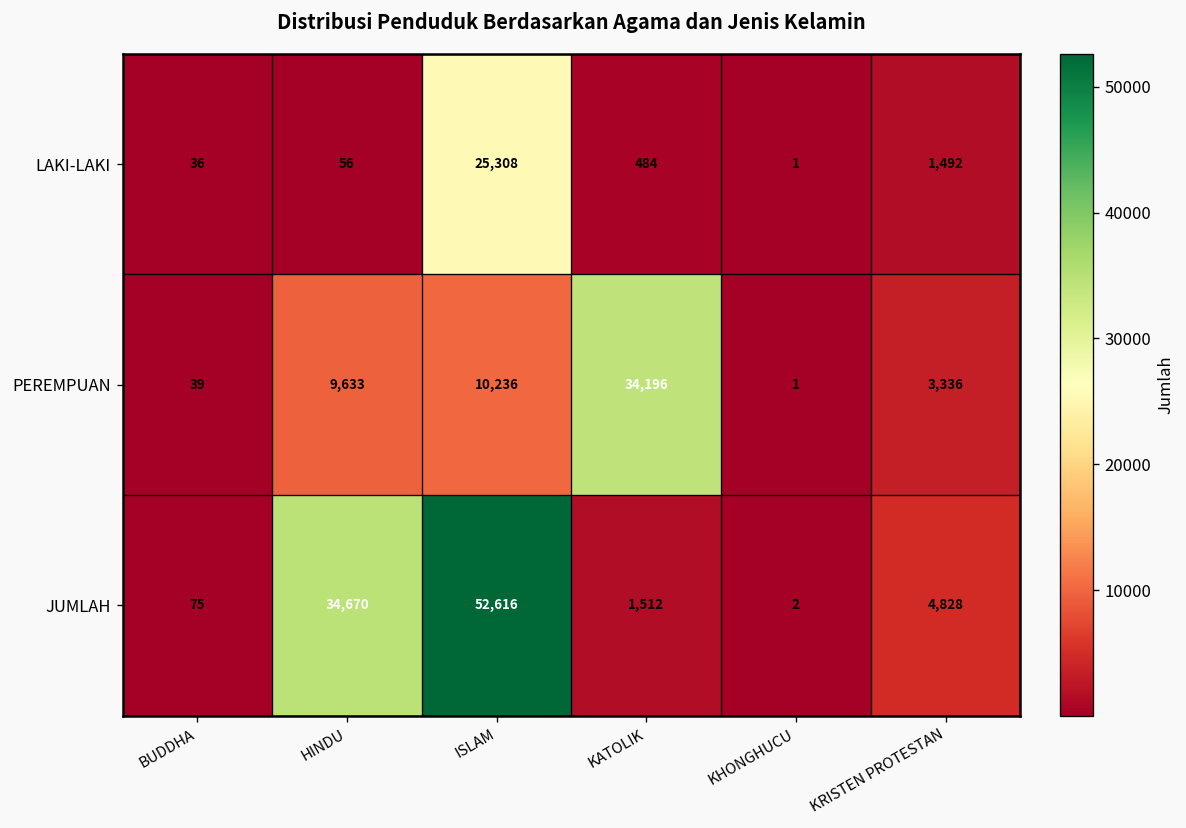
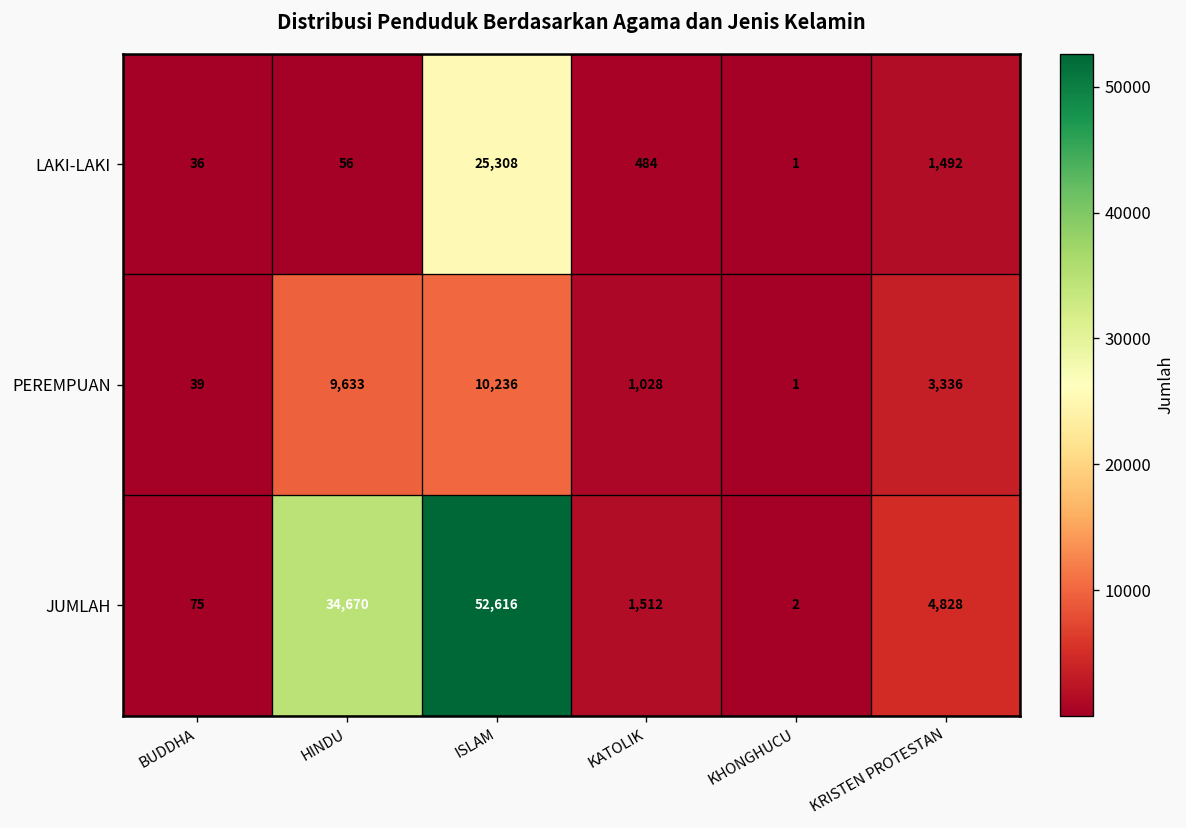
PEREMPUAN, KATOLIK: 34,196 -> 1,028
